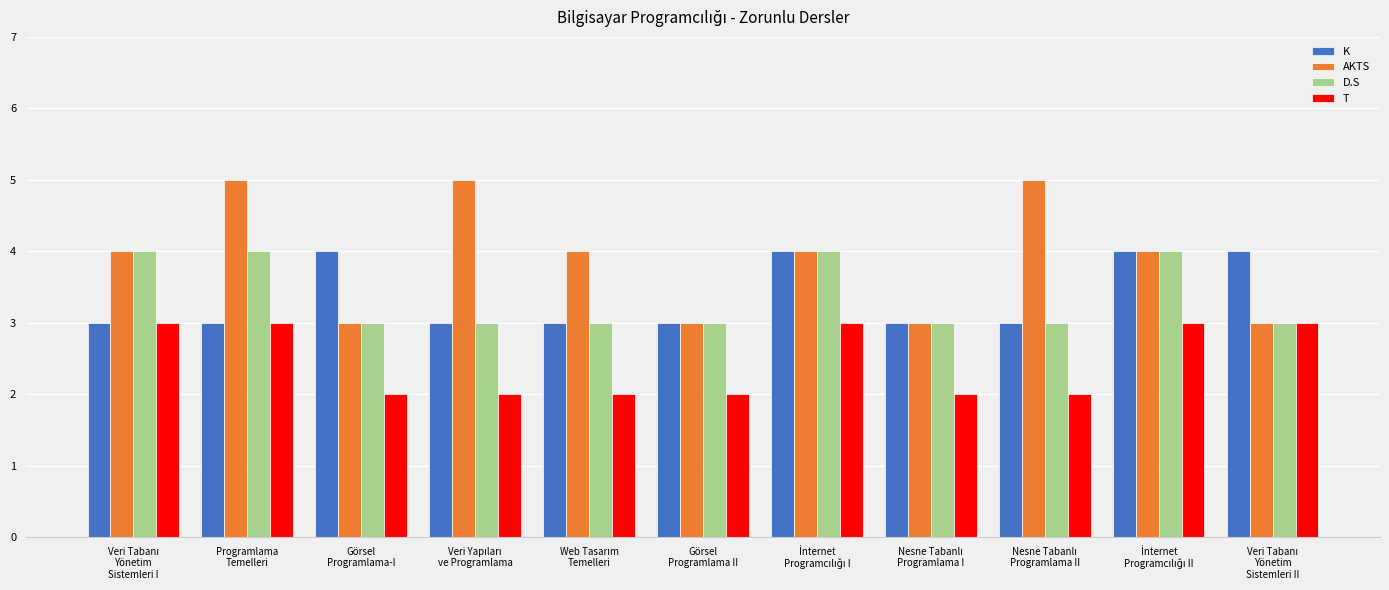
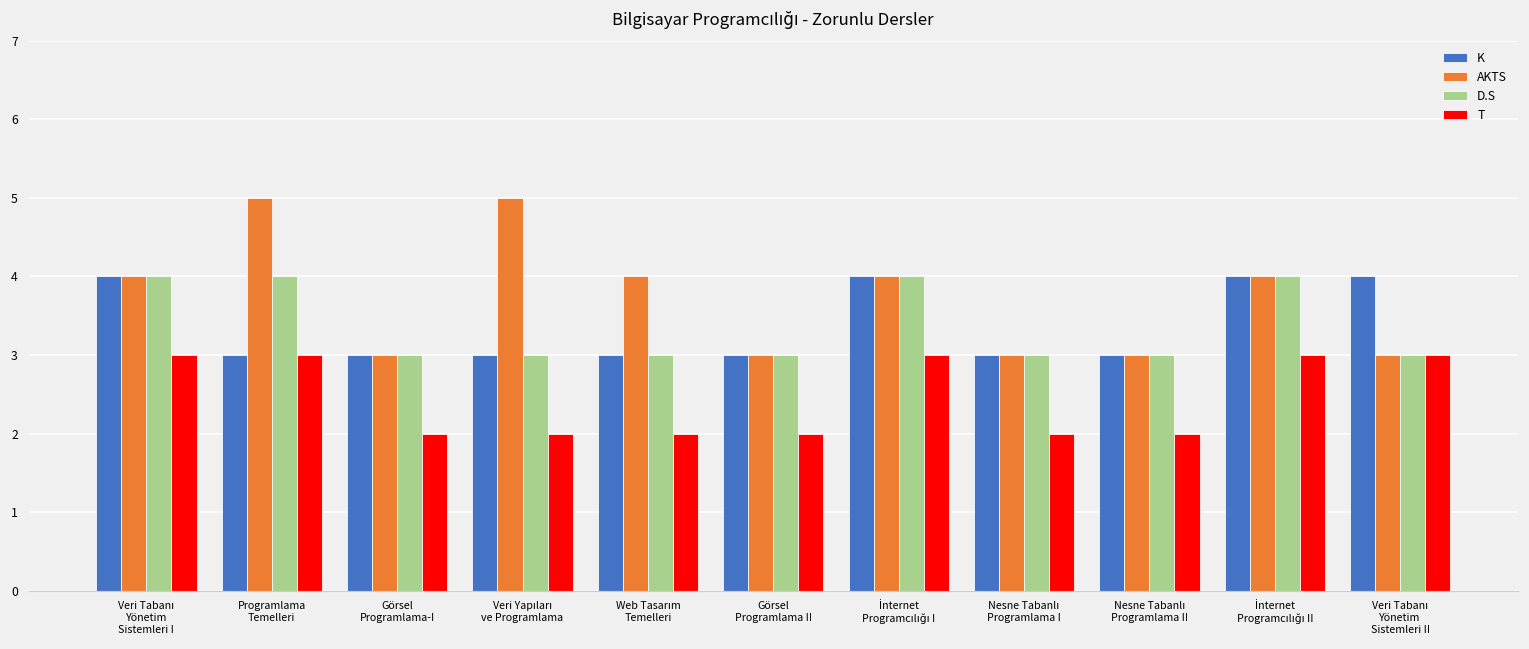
K, Veri Tabanı Yönetim Sistemleri I: 3 -> 4
K, Görsel Programlama-I: 4 -> 3
AKTS, Nesne Tabanlı Programlama II: 5 -> 3
